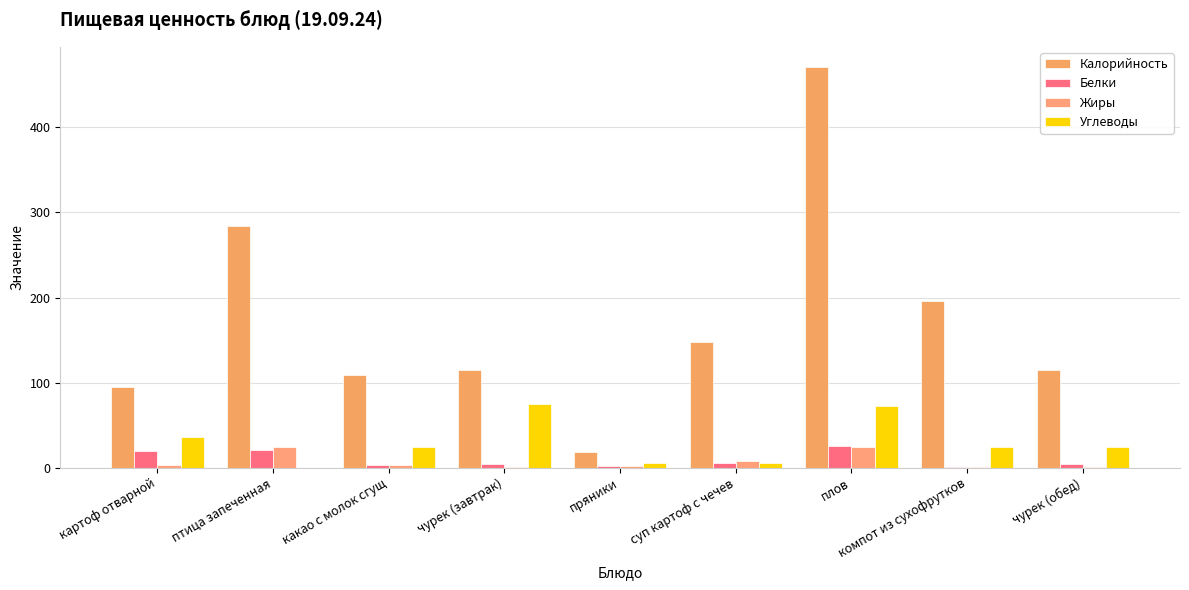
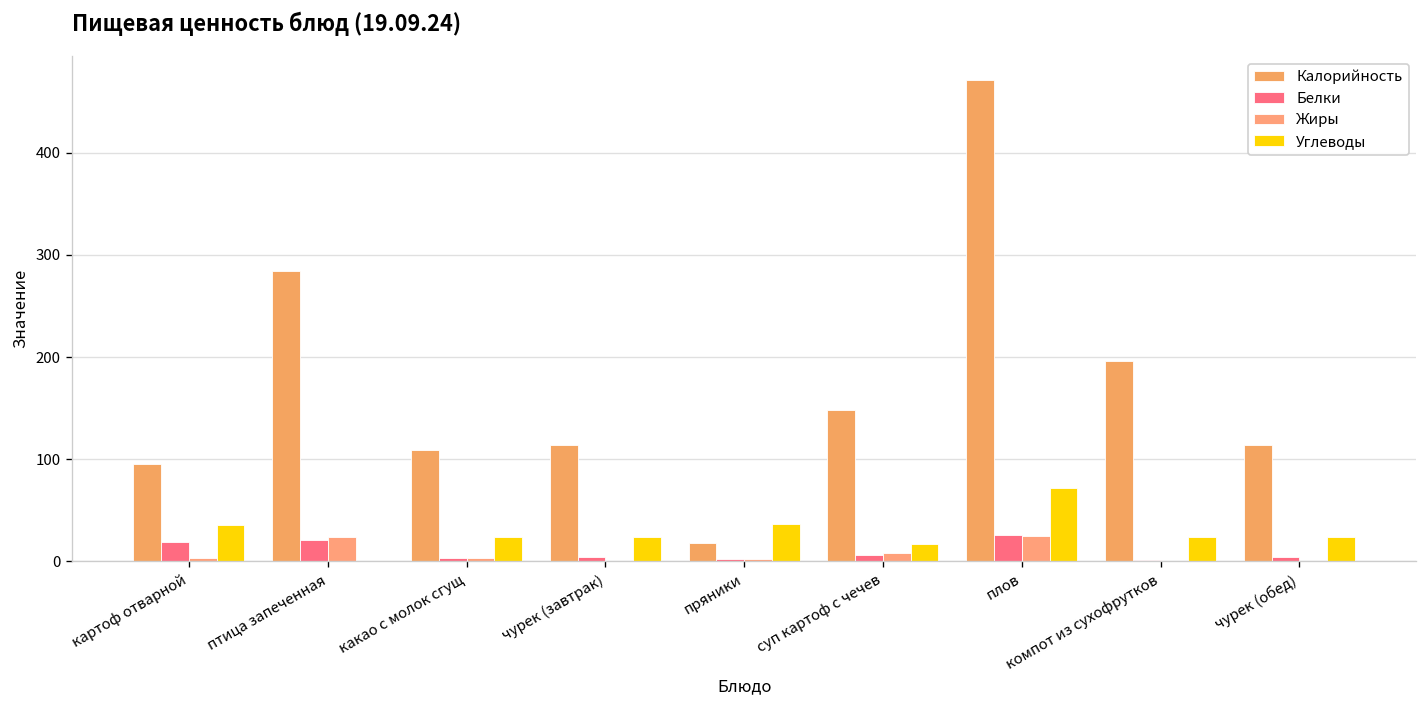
Углеводы, чурек (завтрак): 80 -> 20
Углеводы, пряники: 10 -> 40
Углеводы, суп картоф с чечев: 10 -> 20
